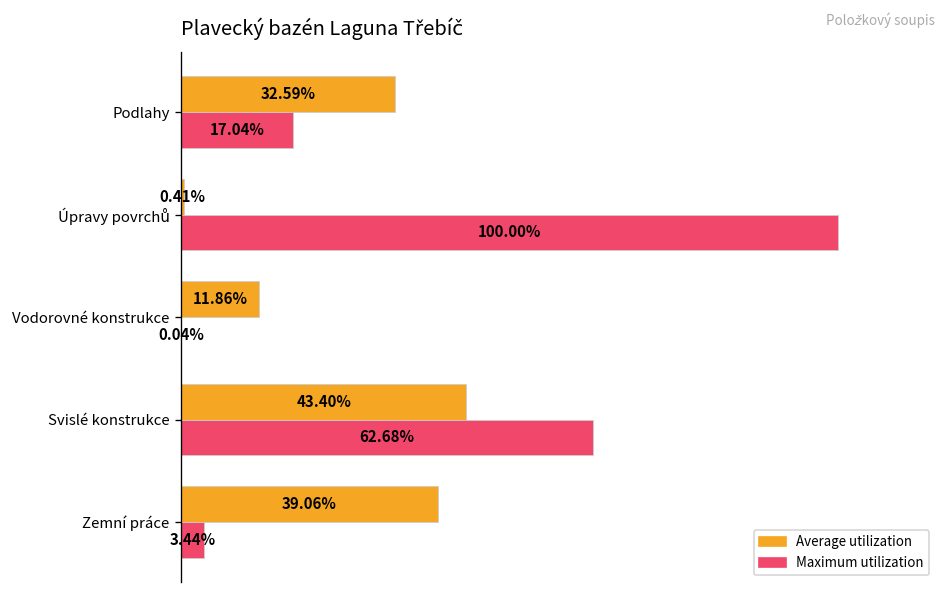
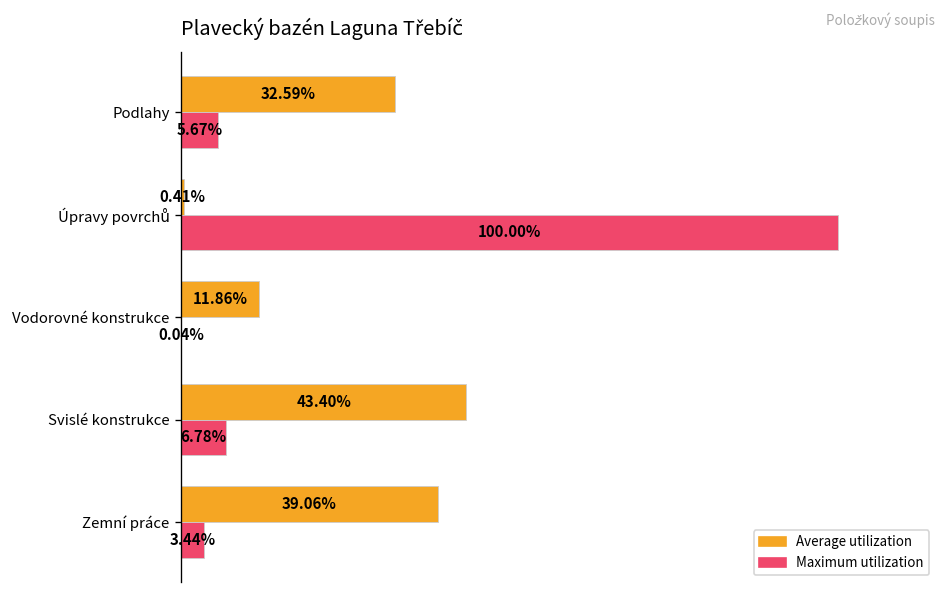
Maximum utilization, Podlahy: 17.04% -> 5.67%
Maximum utilization, Svislé konstrukce: 62.68% -> 6.78%
